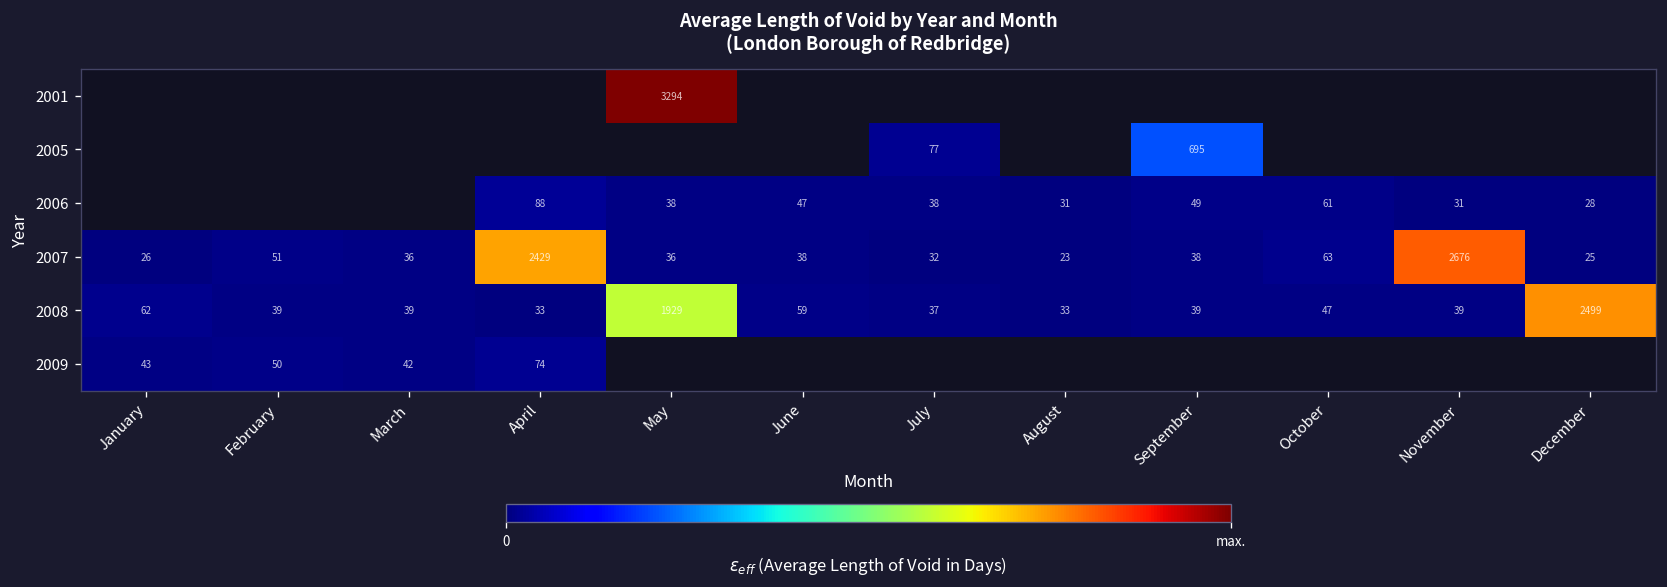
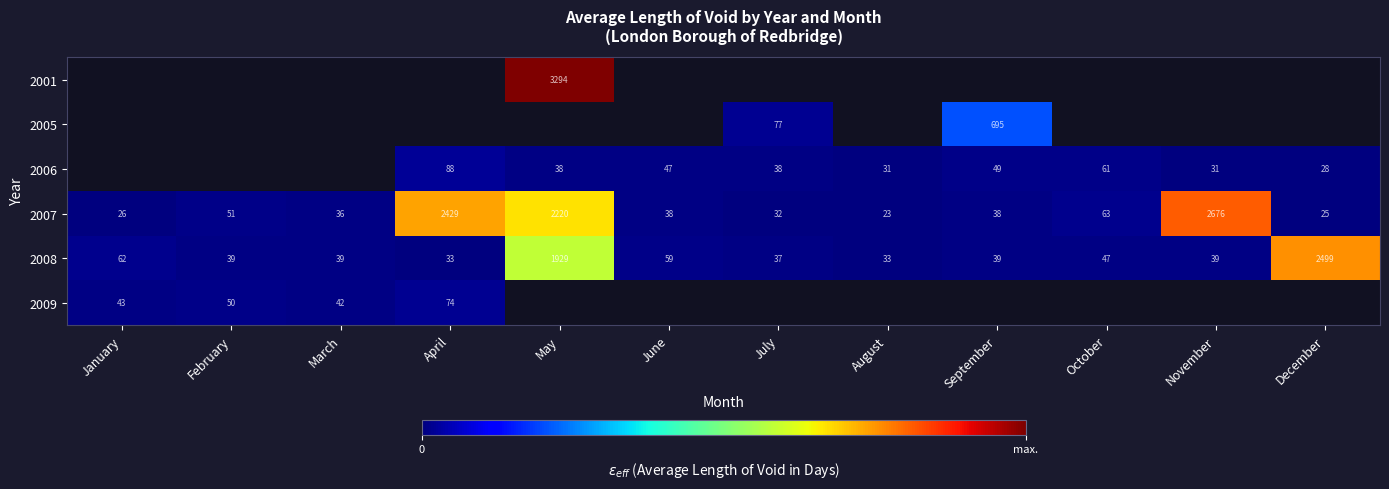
2007, May: 36 -> 2220
